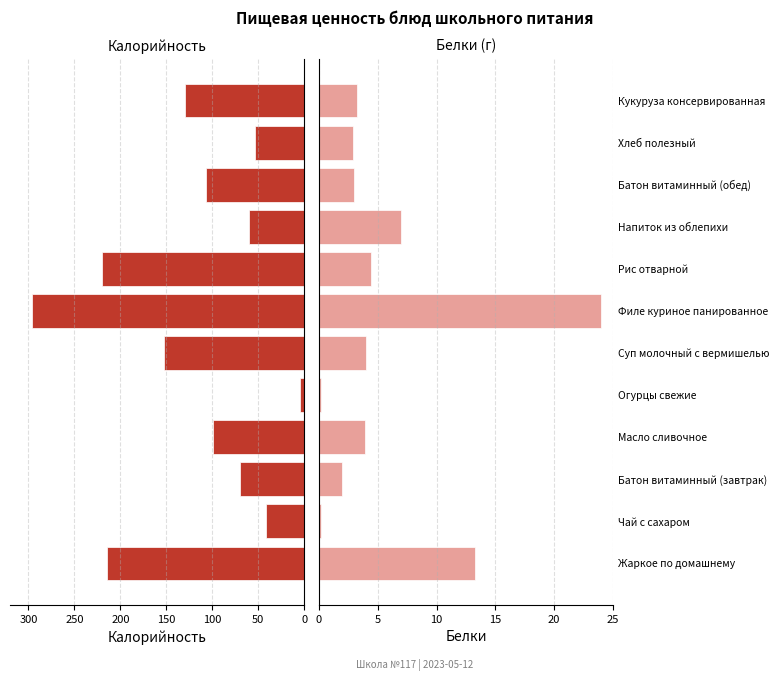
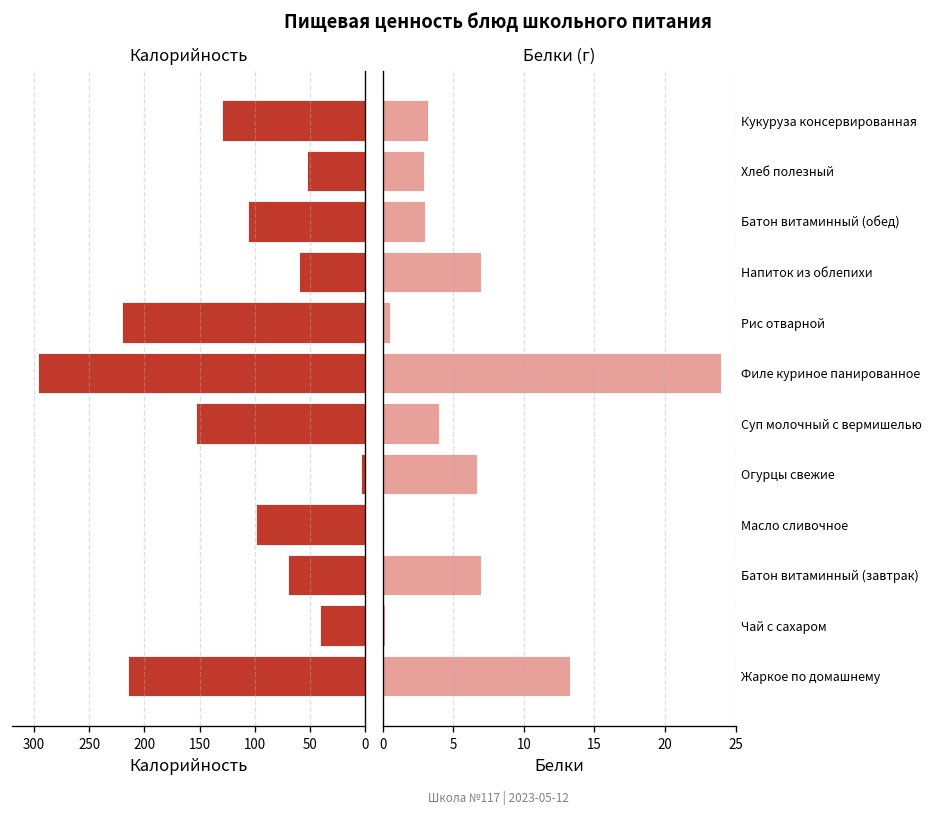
Белки (г), Рис отварной: 4.4 -> 0.5
Белки (г), Огурцы свежие: 0.2 -> 6.7
Белки (г), Масло сливочное: 3.9 -> 0.1
Белки (г), Батон витаминный (завтрак): 2 -> 7
